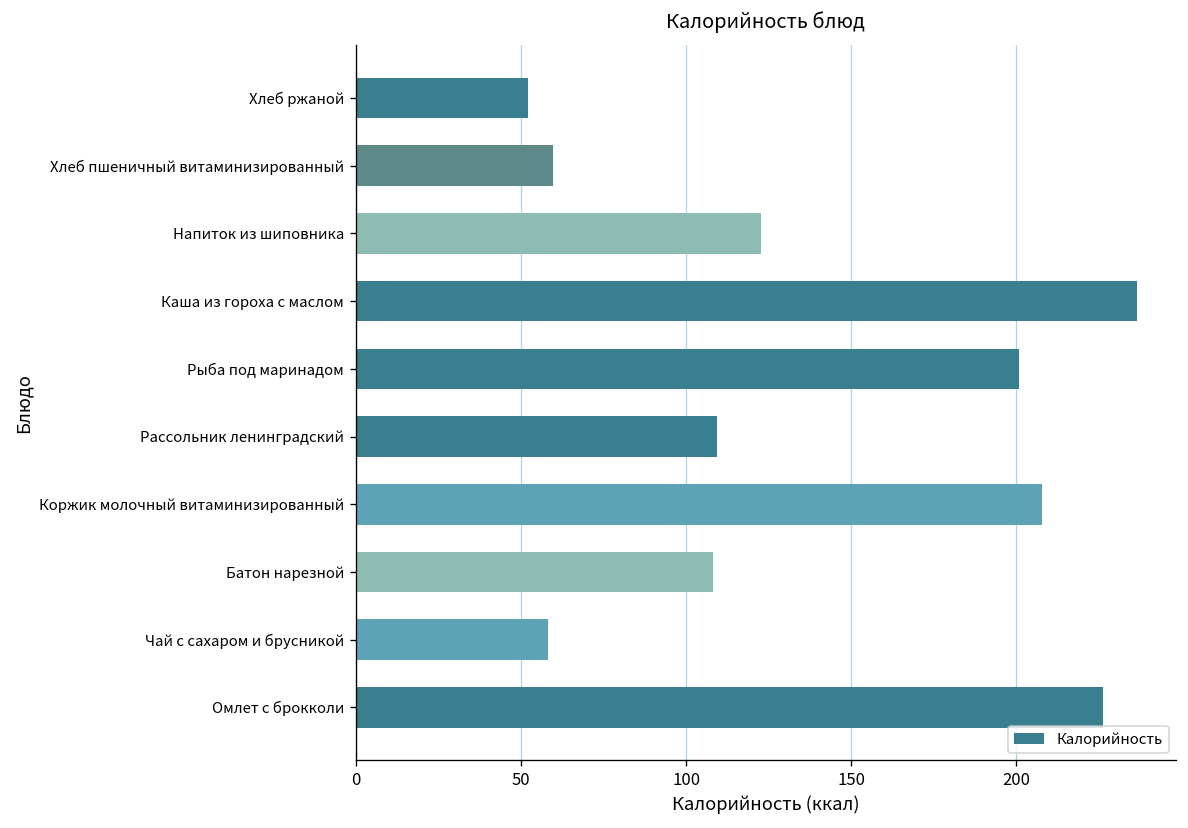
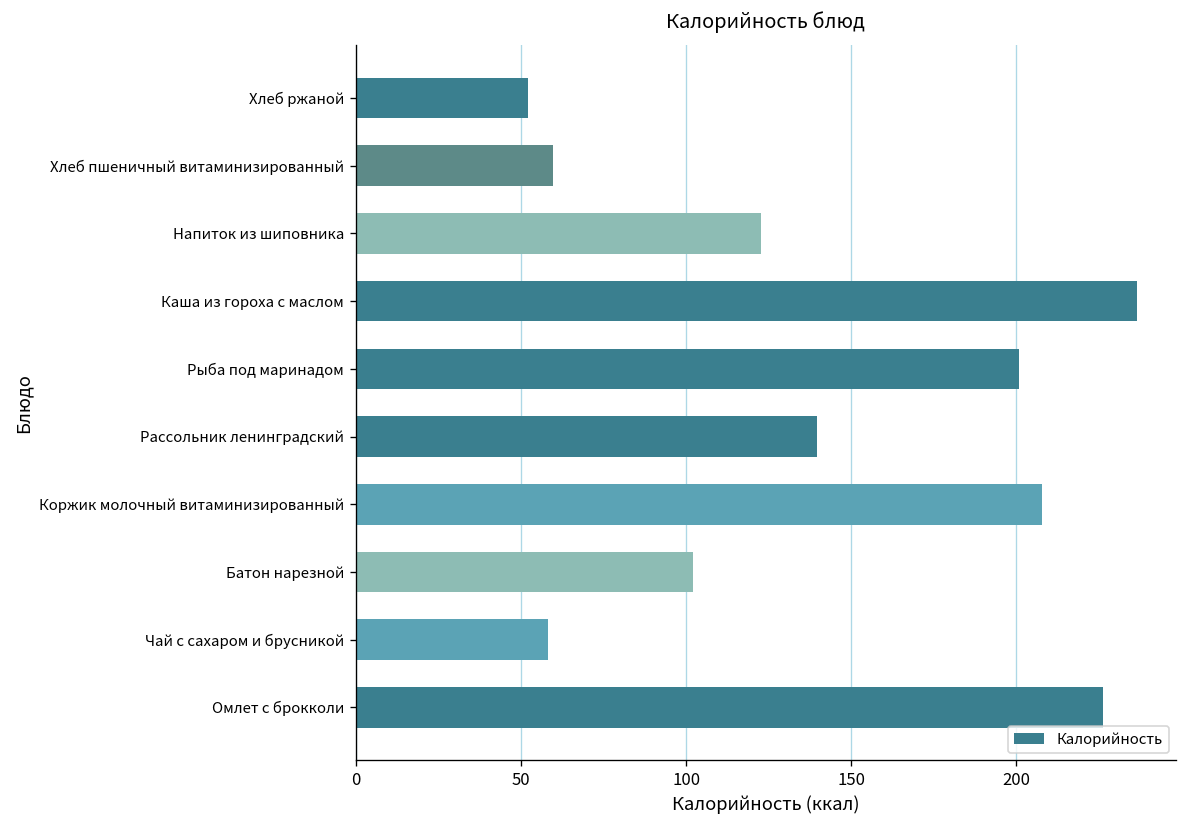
Рассольник ленинградский: 109 -> 140
Батон нарезной: 108 -> 102
